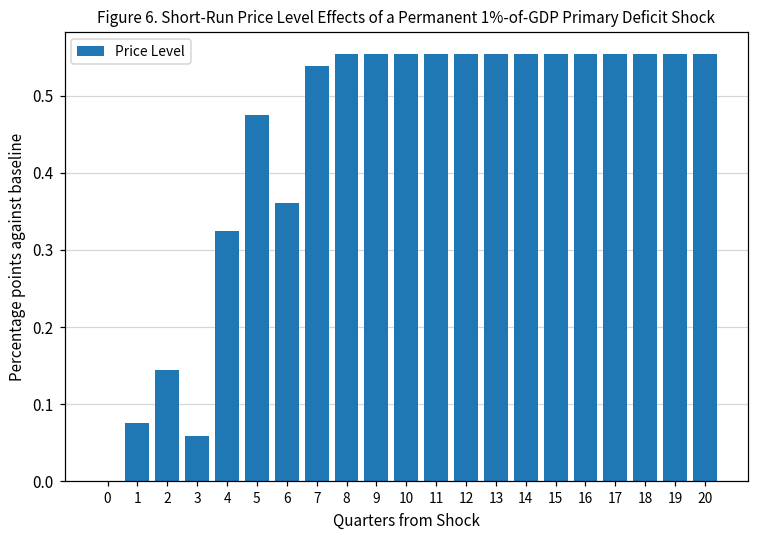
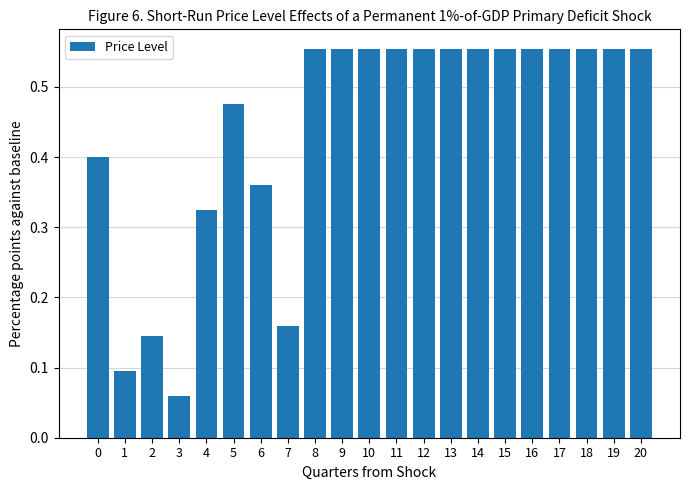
0: 0.0 -> 0.4
1: 0.08 -> 0.10
7: 0.54 -> 0.16
